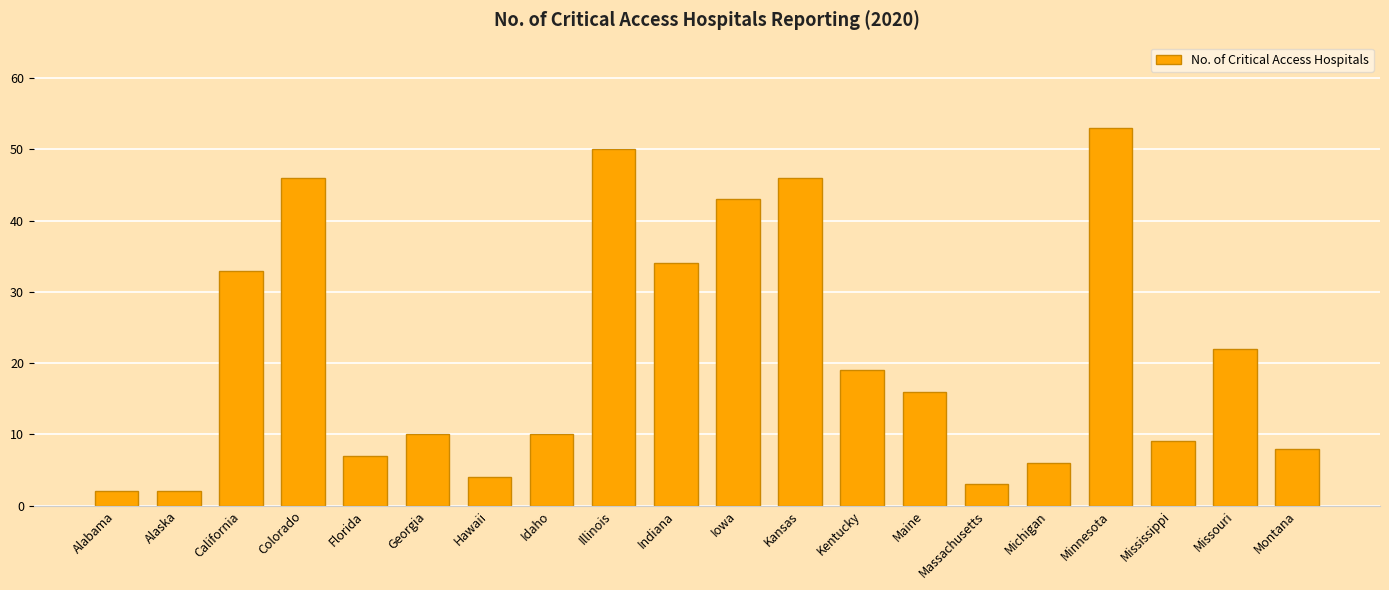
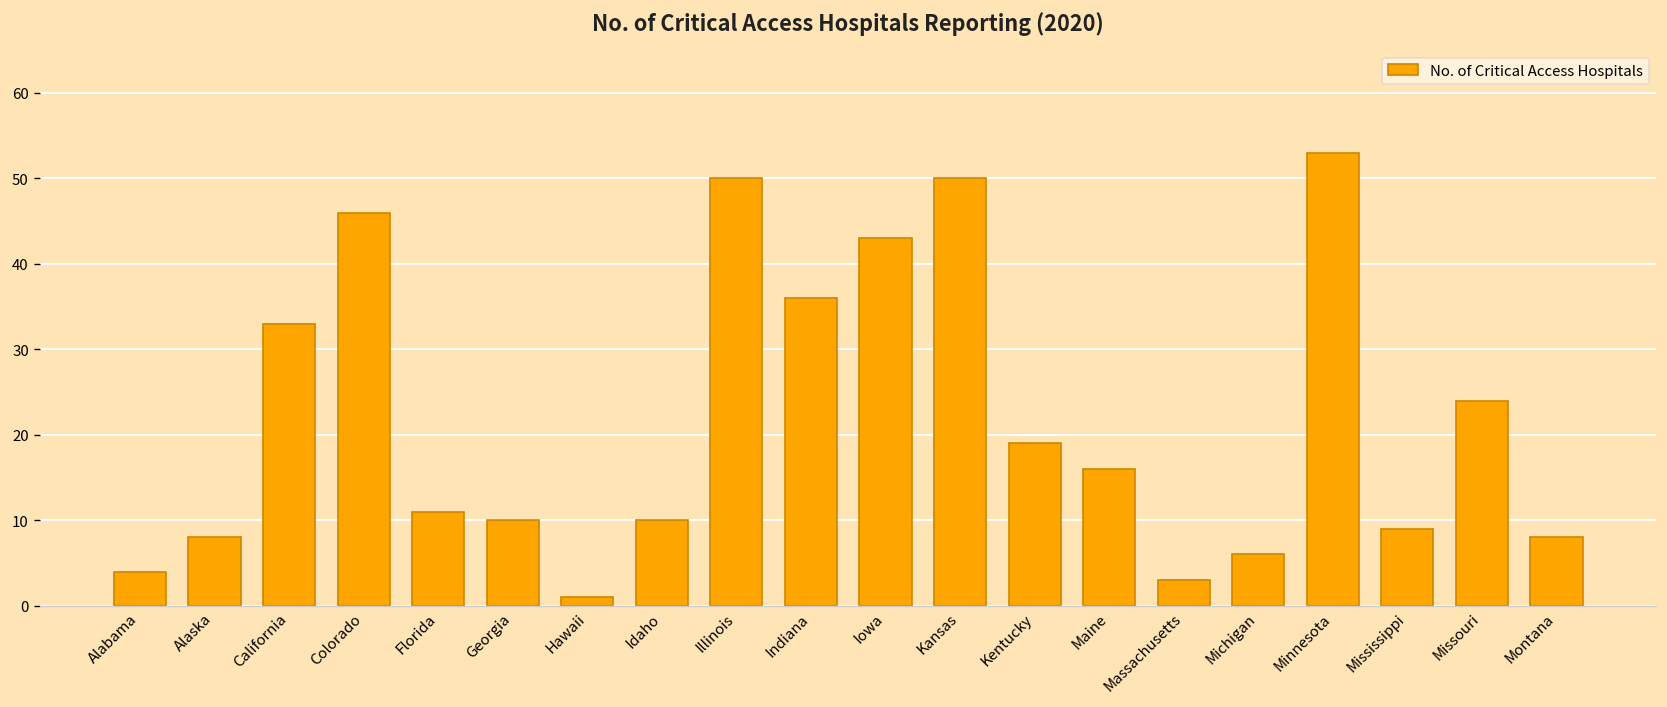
Alabama: 2 -> 4
Alaska: 2 -> 8
Florida: 7 -> 11
Hawaii: 4 -> 1
Indiana: 34 -> 36
Kansas: 46 -> 50
Missouri: 22 -> 24
